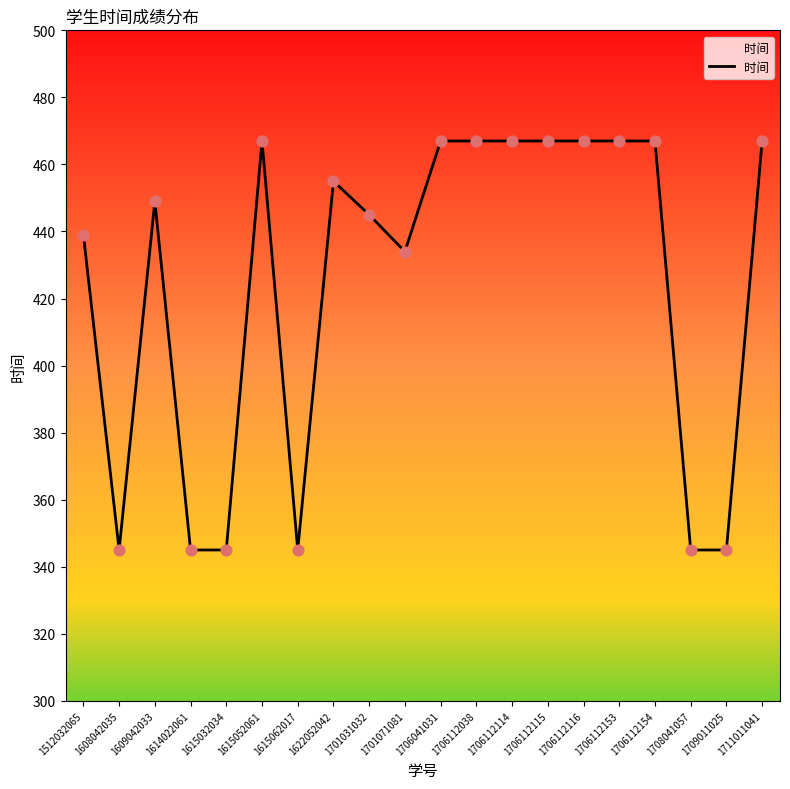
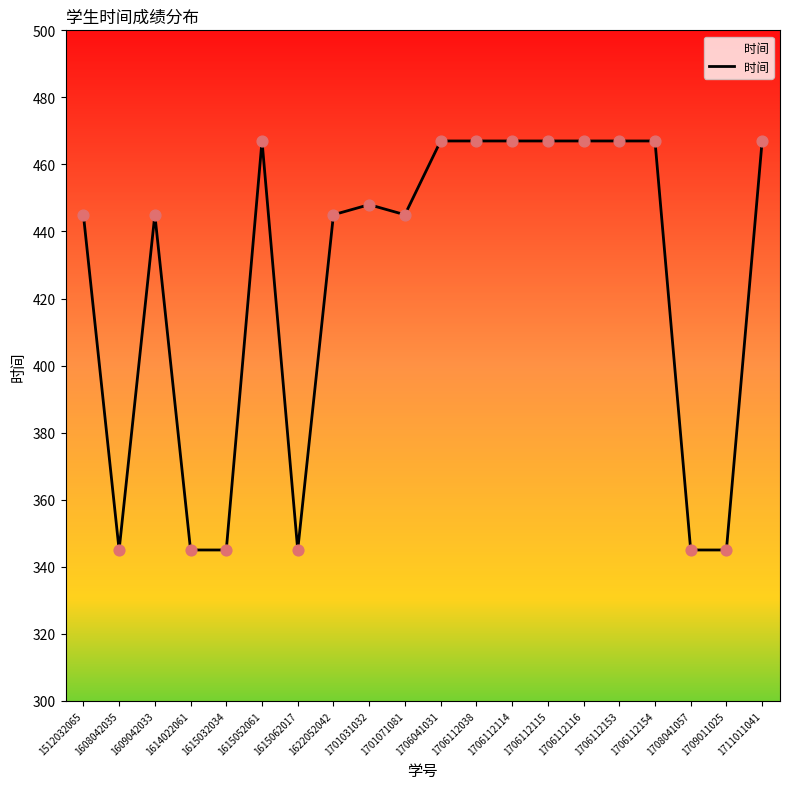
1512032065: 439 -> 445
1609042033: 449 -> 445
1622052042: 455 -> 445
1701031032: 445 -> 448
1701071081: 434 -> 445
